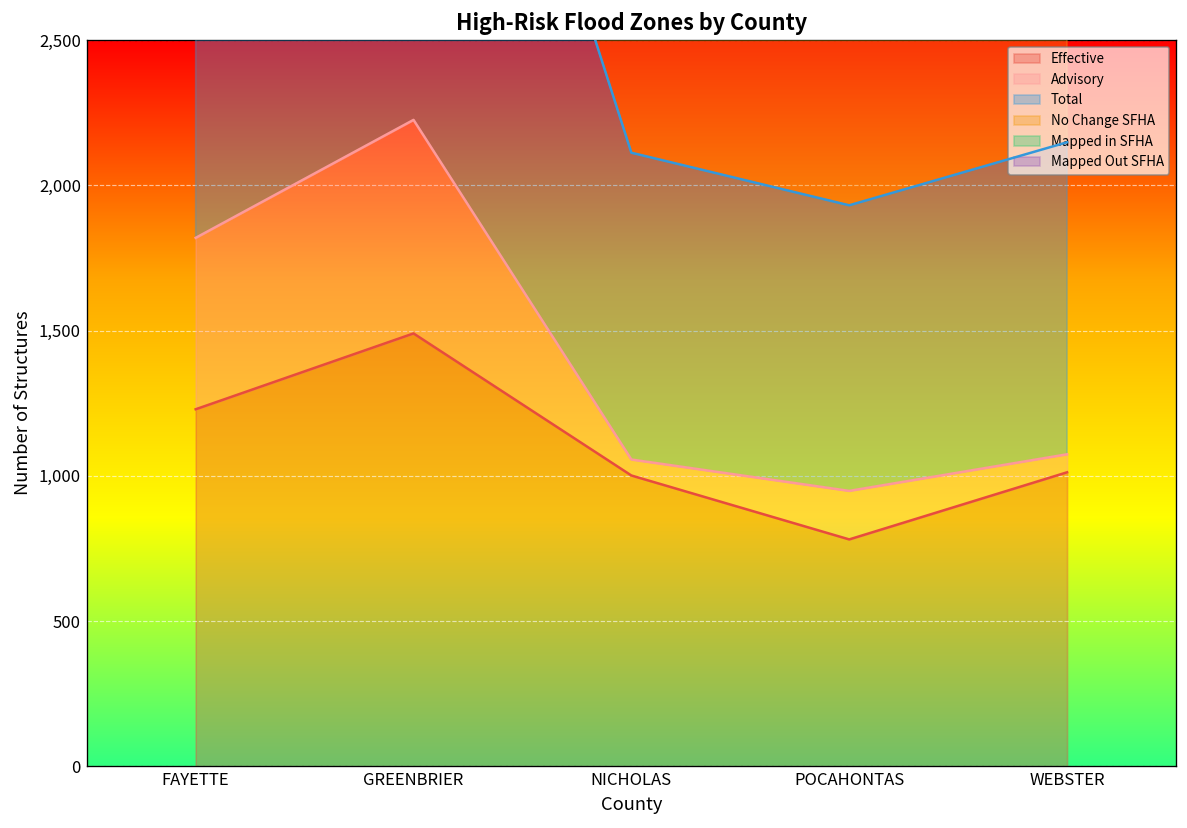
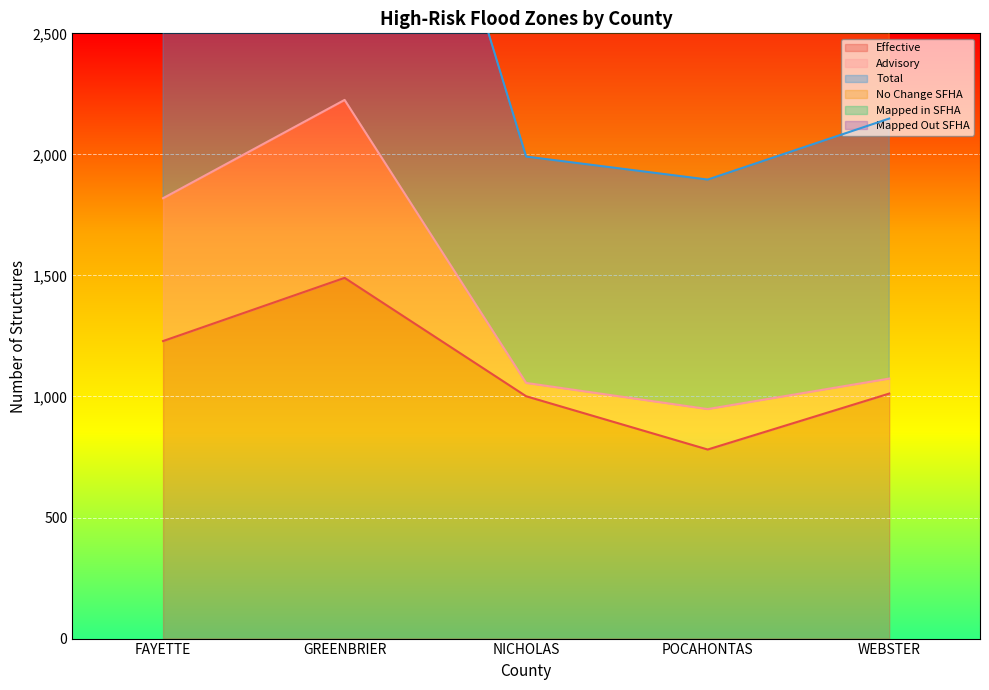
Total, NICHOLAS: 1,060 -> 940
Total, POCAHONTAS: 980 -> 950
